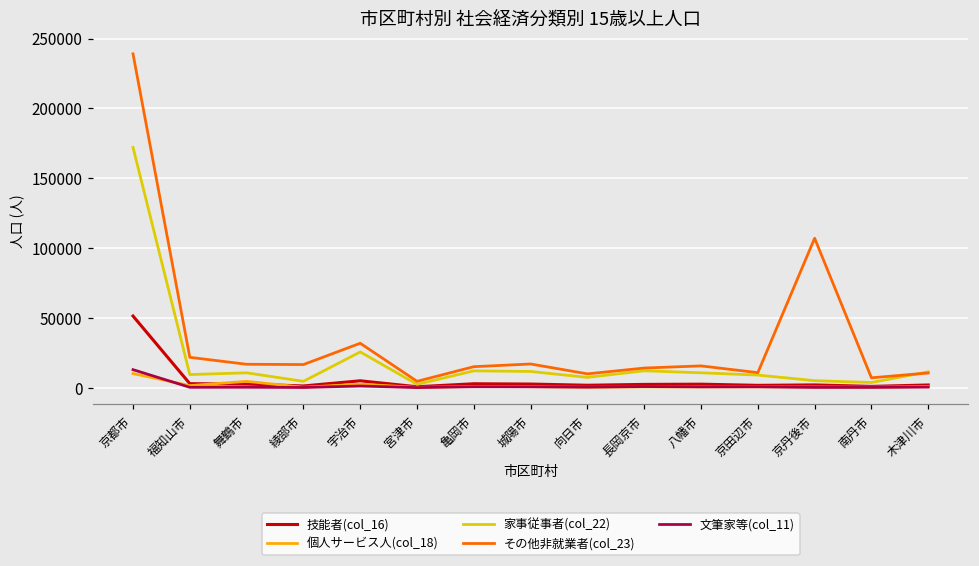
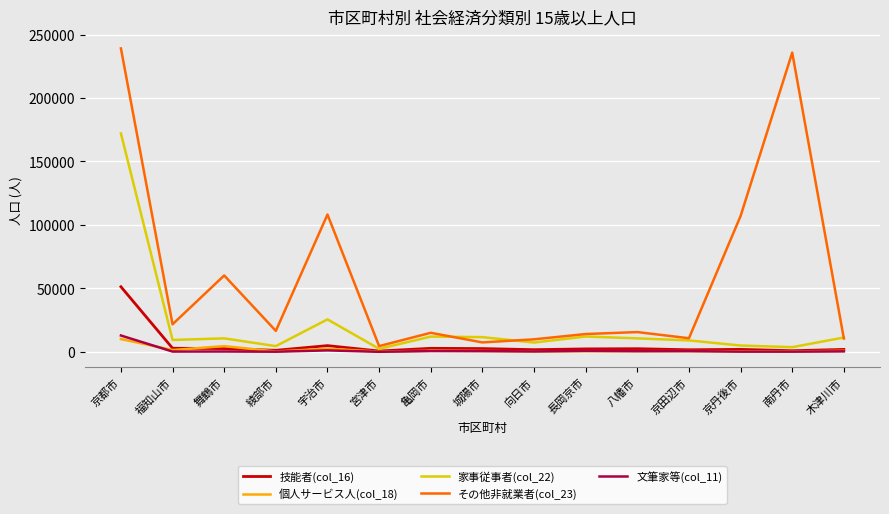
その他非就業者(col_23), 舞鶴市: 17000 -> 60000
その他非就業者(col_23), 宇治市: 32000 -> 108000
その他非就業者(col_23), 城陽市: 17000 -> 7000
その他非就業者(col_23), 南丹市: 7000 -> 236000
